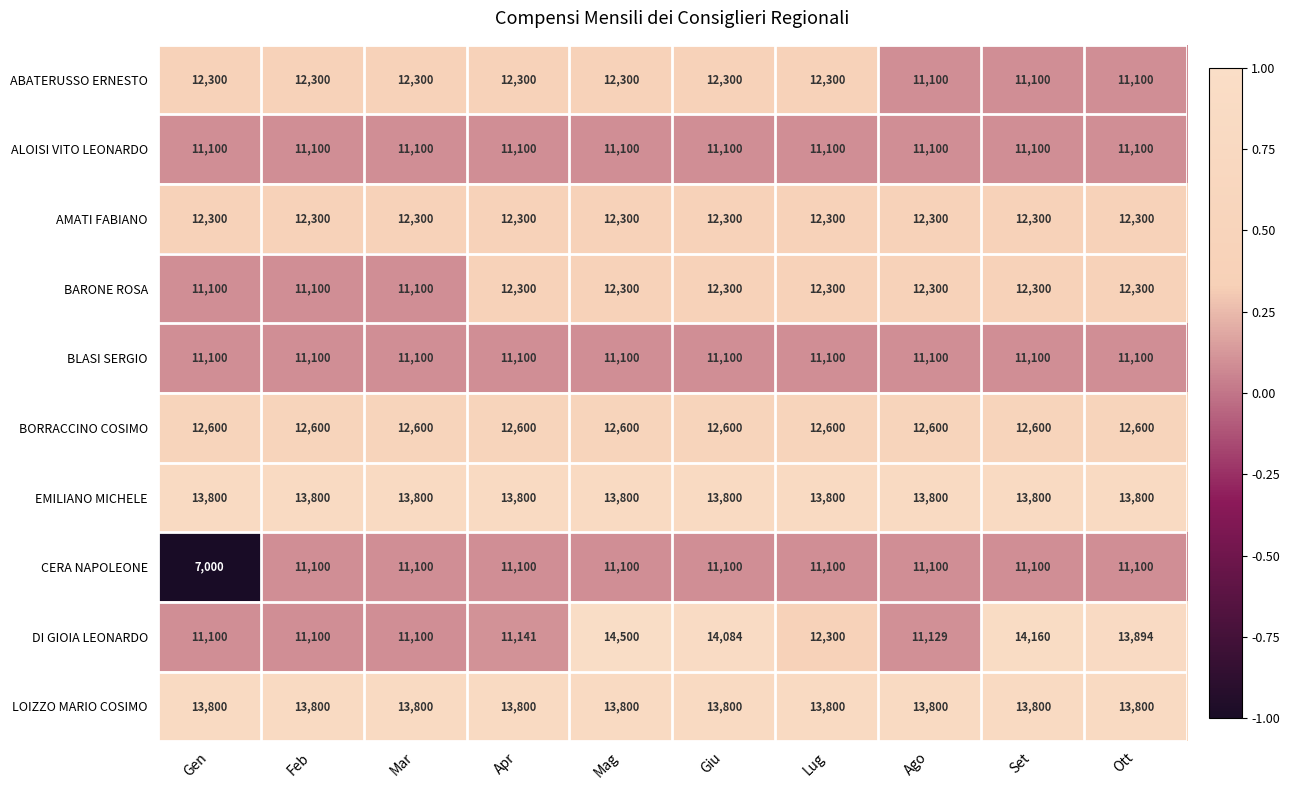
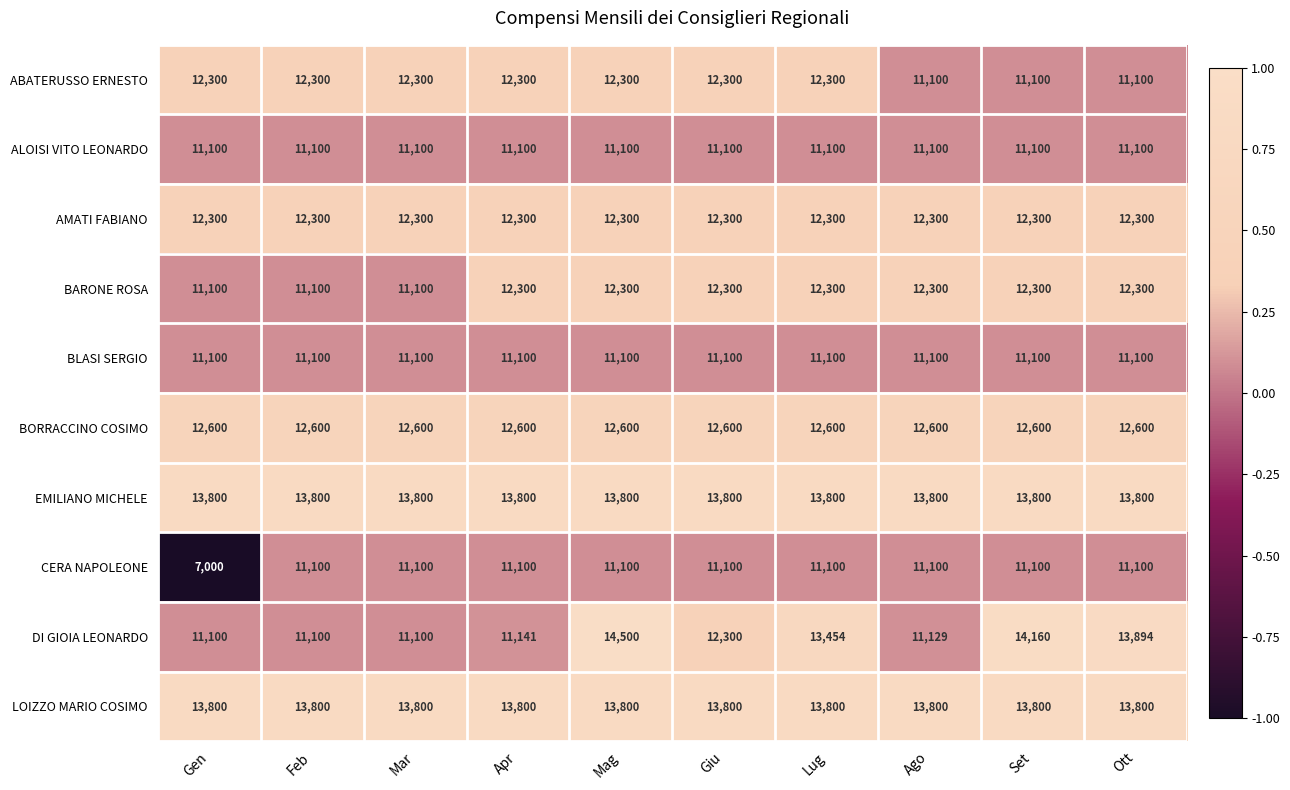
DI GIOIA LEONARDO, Giu: 14,084 -> 12,300
DI GIOIA LEONARDO, Lug: 12,300 -> 13,454
